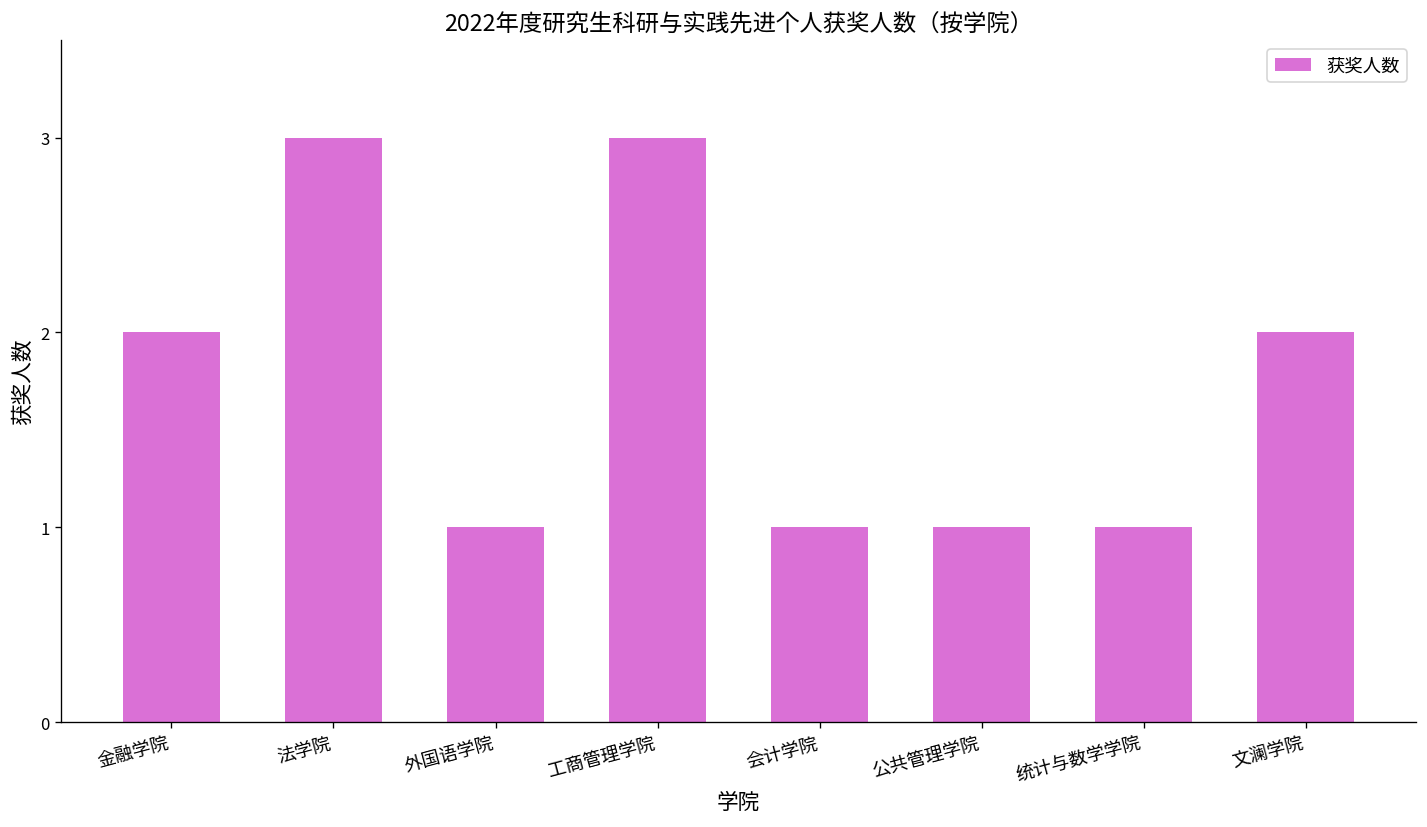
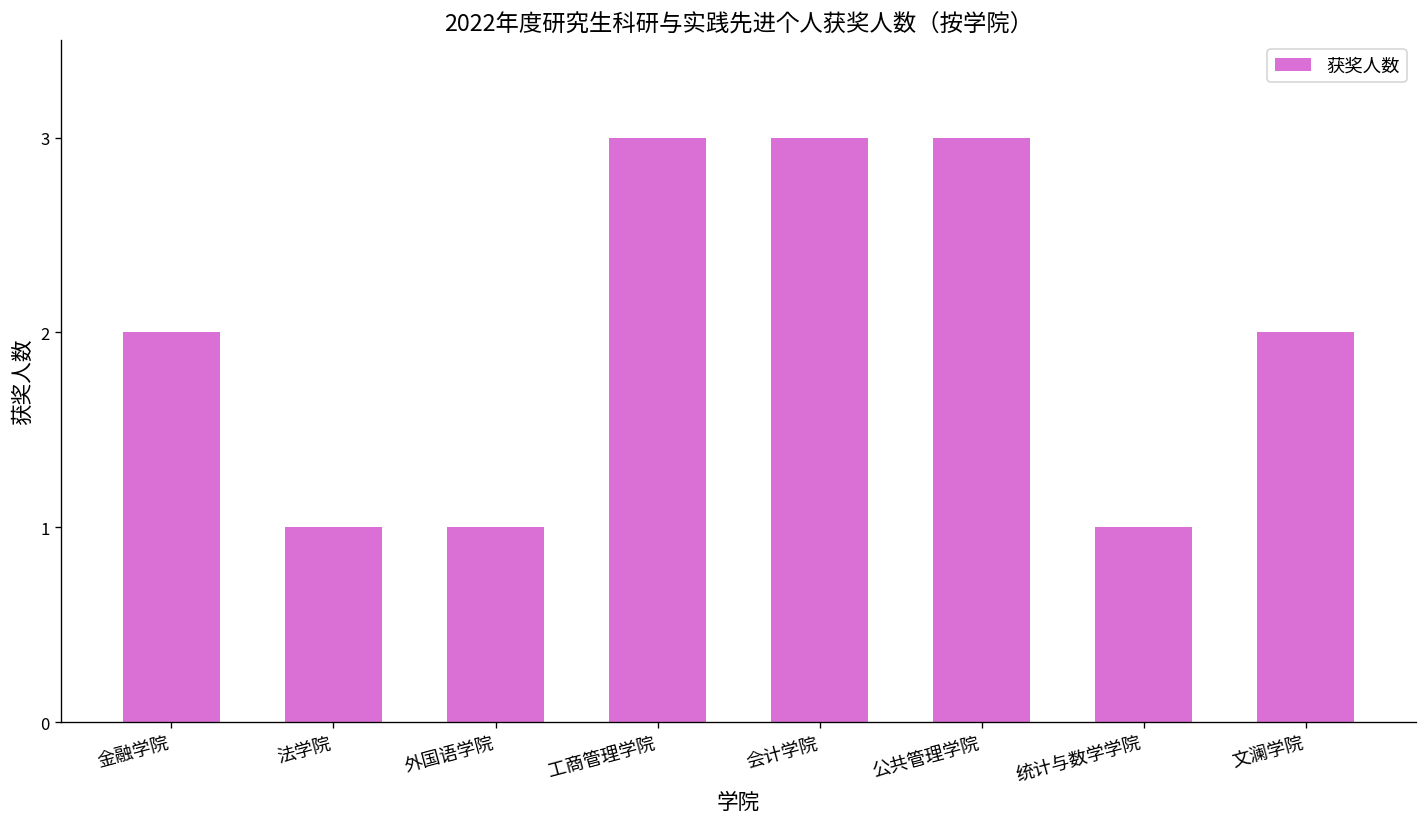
法学院: 3 -> 1
会计学院: 1 -> 3
公共管理学院: 1 -> 3
